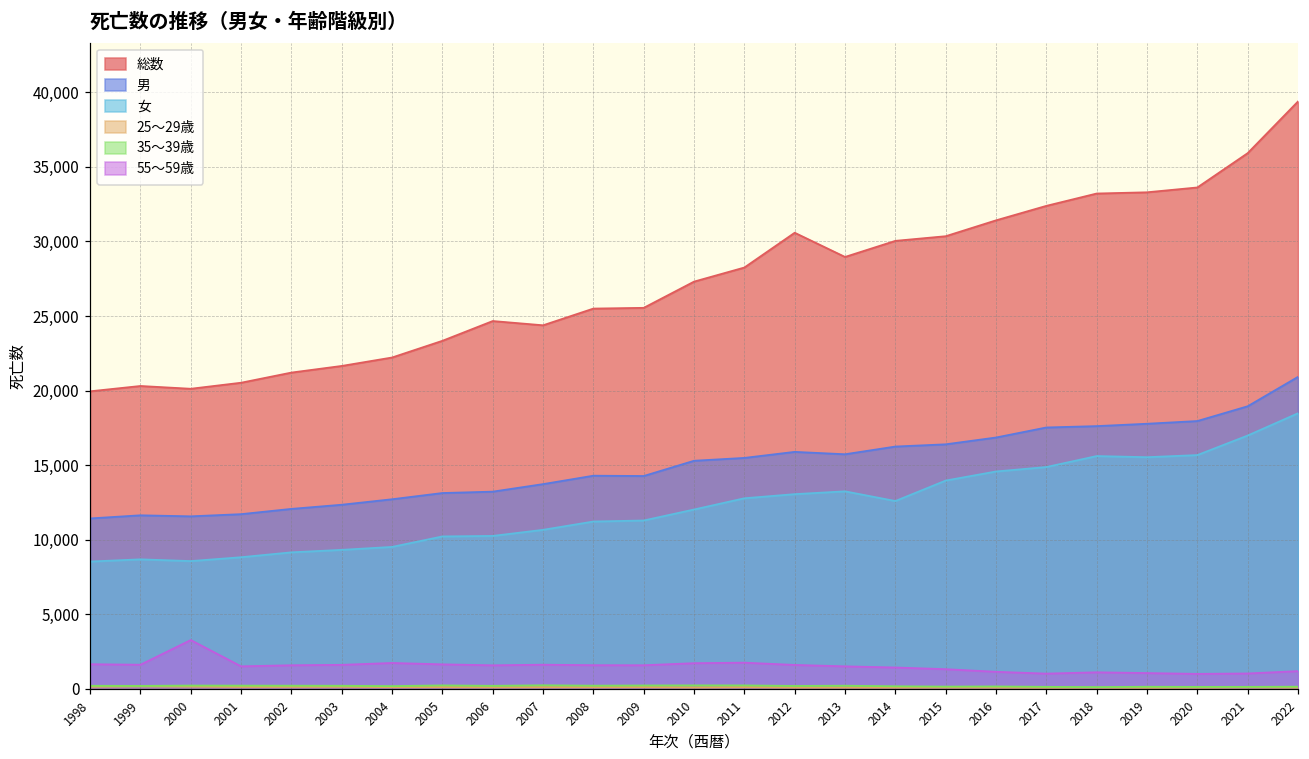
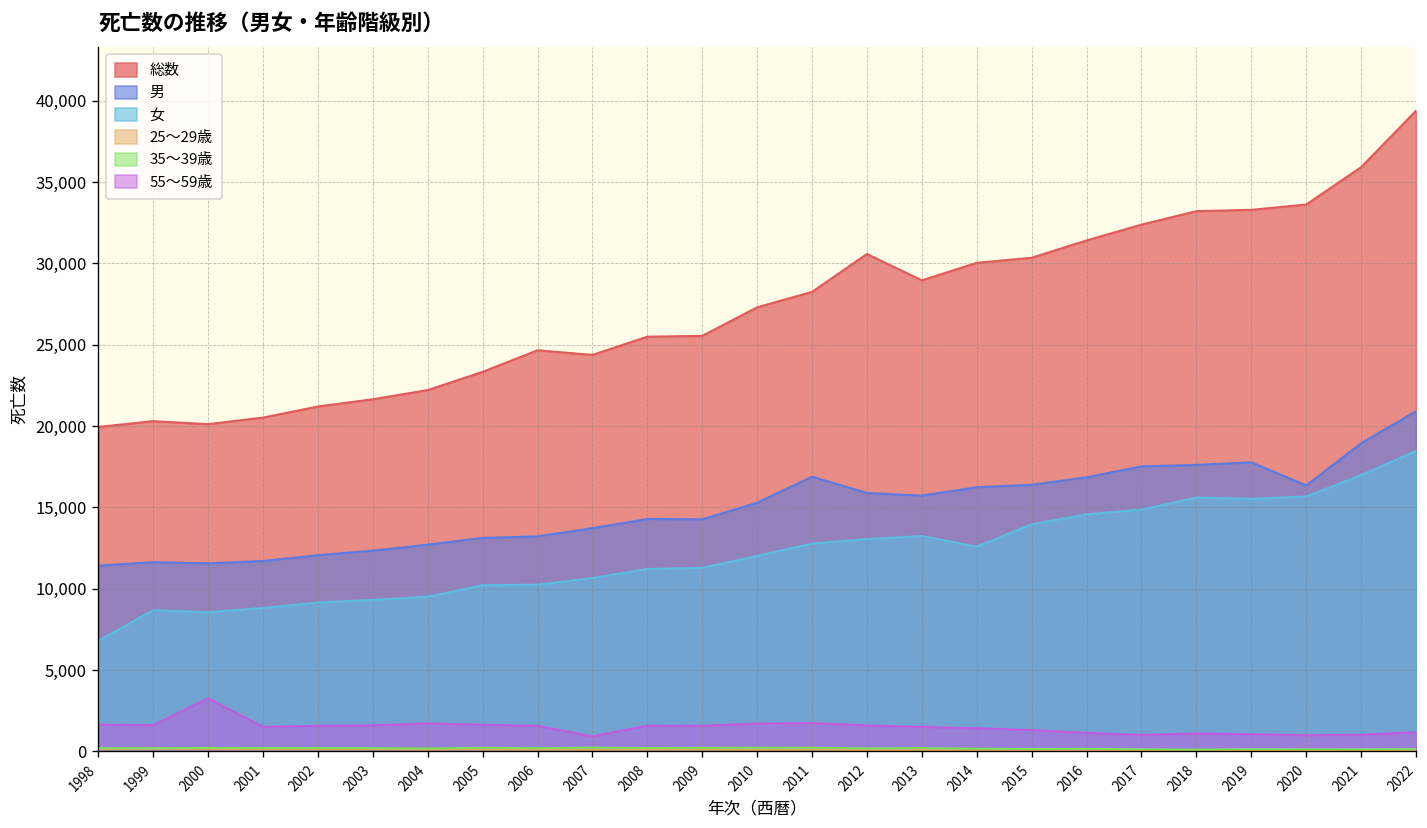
女, 1998: 8,500 -> 6,800
55～59歳, 2007: 1,600 -> 900
男, 2011: 15,500 -> 16,900
男, 2020: 18,000 -> 16,400
